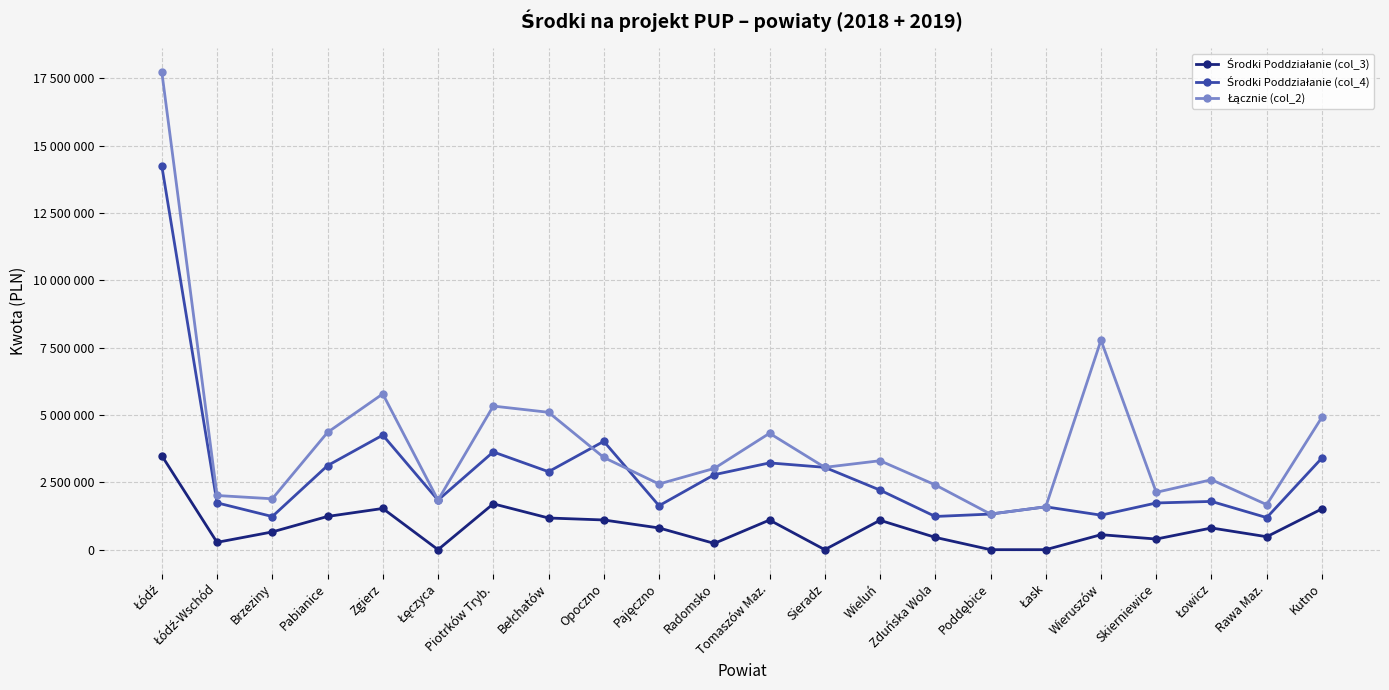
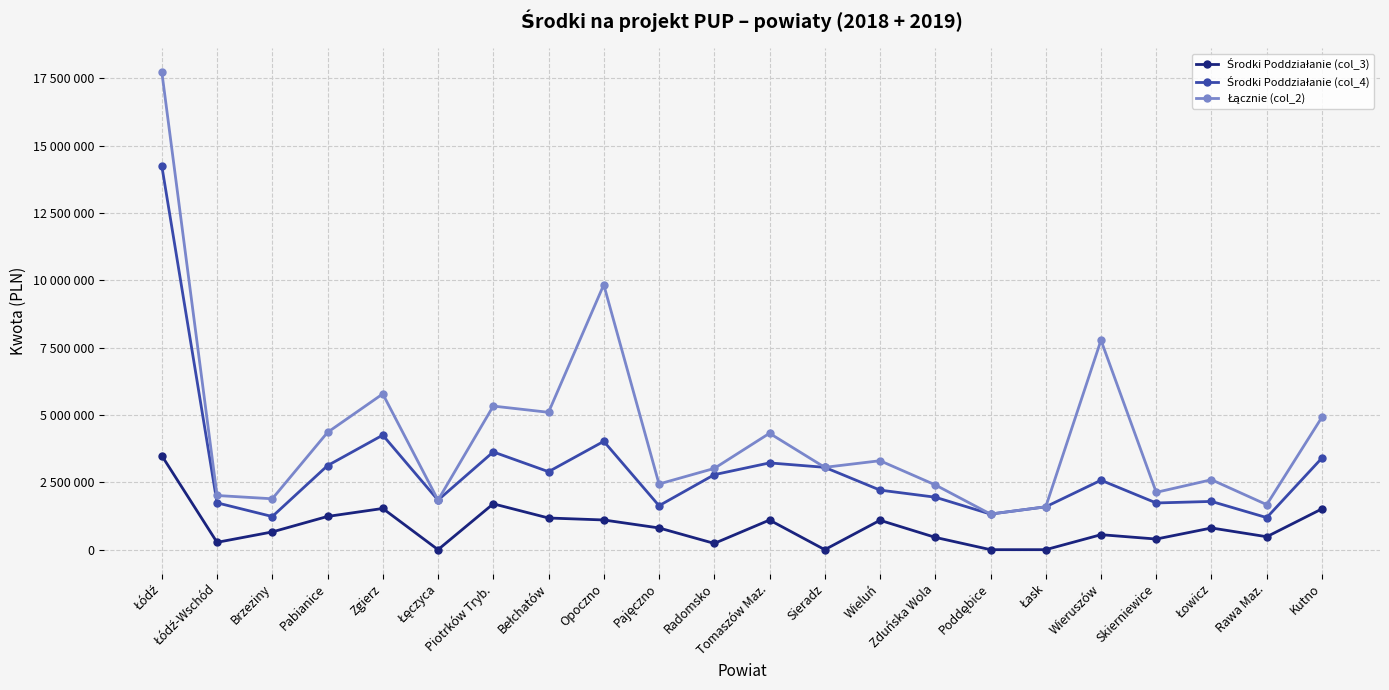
Łącznie (col_2), Opoczno: 3400000 -> 9800000
Środki Poddziałanie (col_4), Zduńska Wola: 1200000 -> 1900000
Środki Poddziałanie (col_4), Wieruszów: 1300000 -> 2600000
